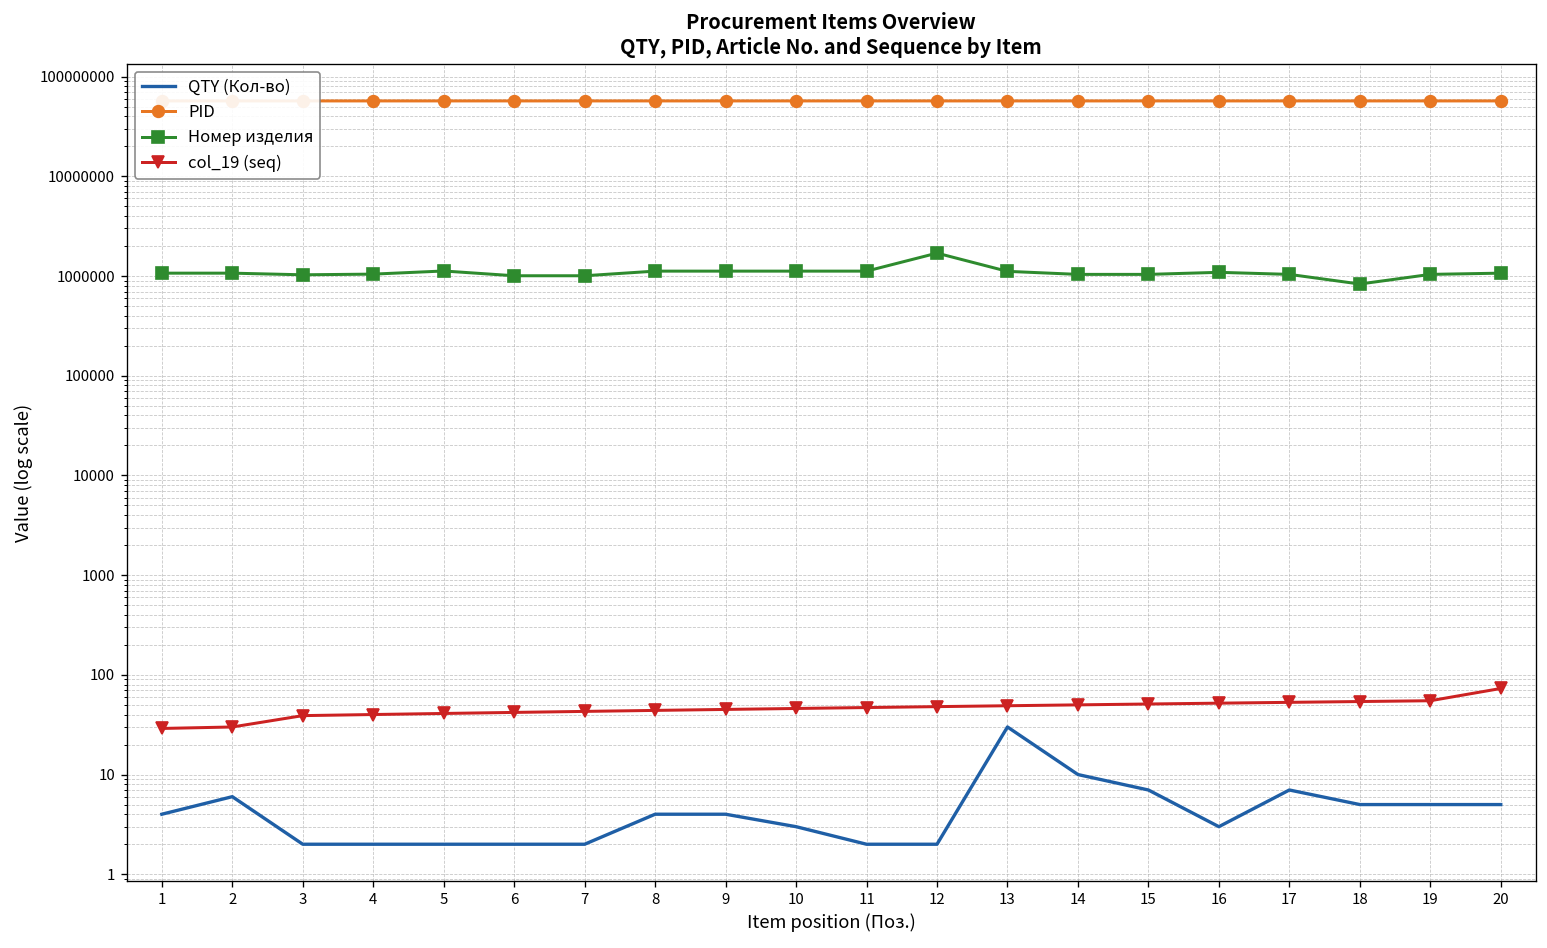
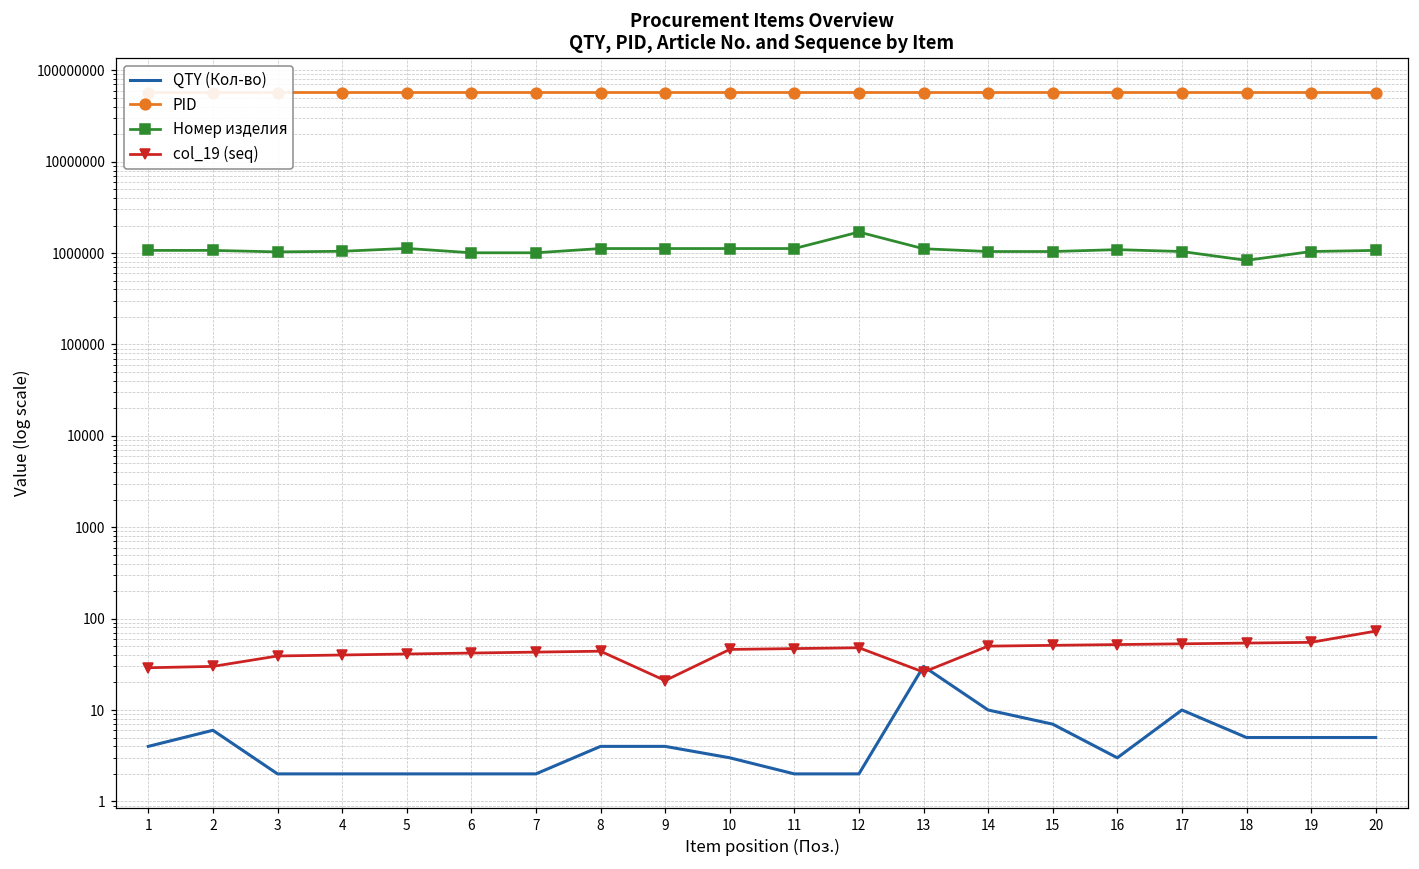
col_19 (seq), 9: 50 -> 21
col_19 (seq), 13: 50 -> 26
QTY (Кол-во), 17: 7 -> 10
